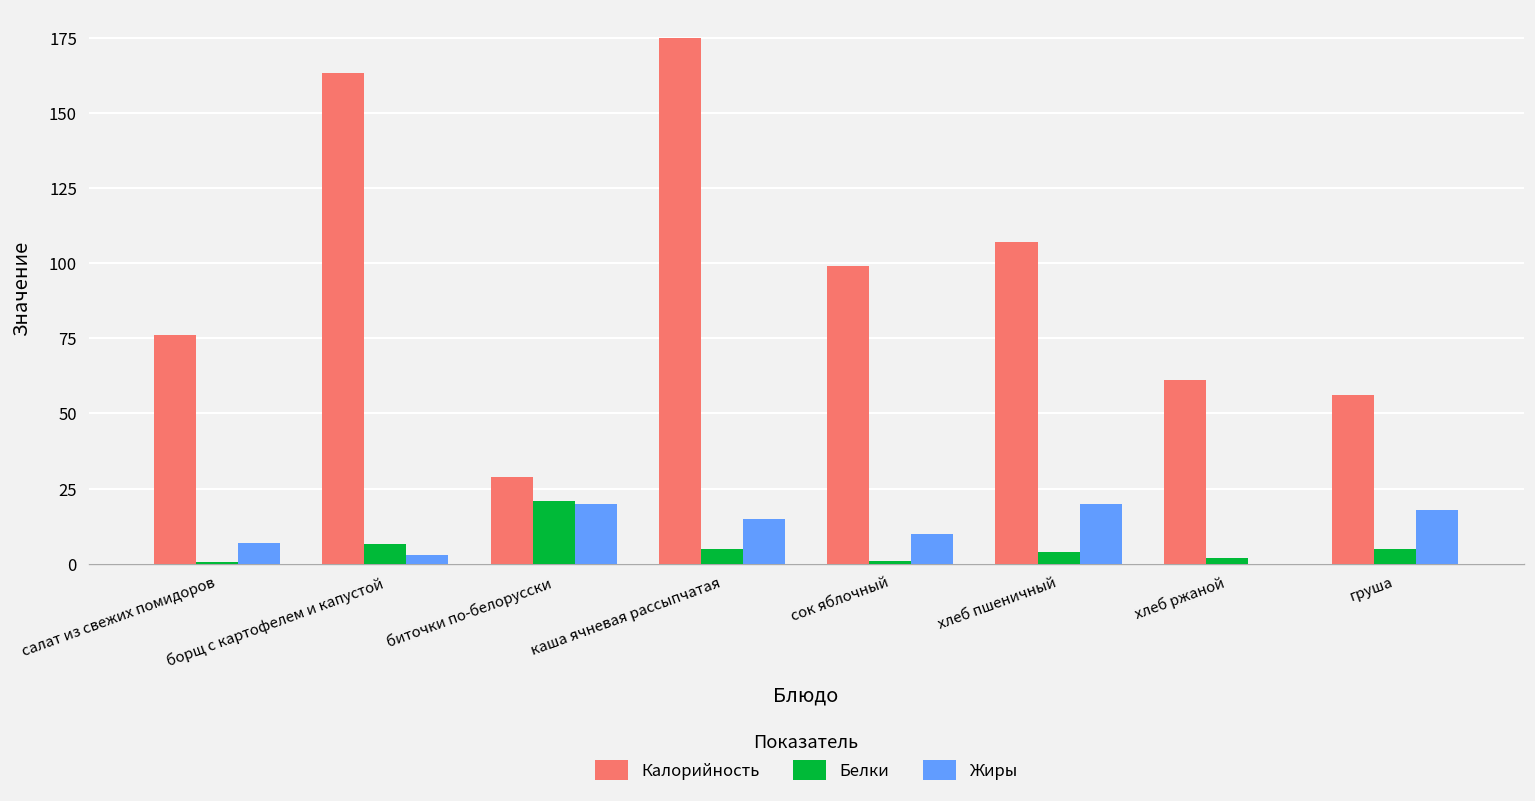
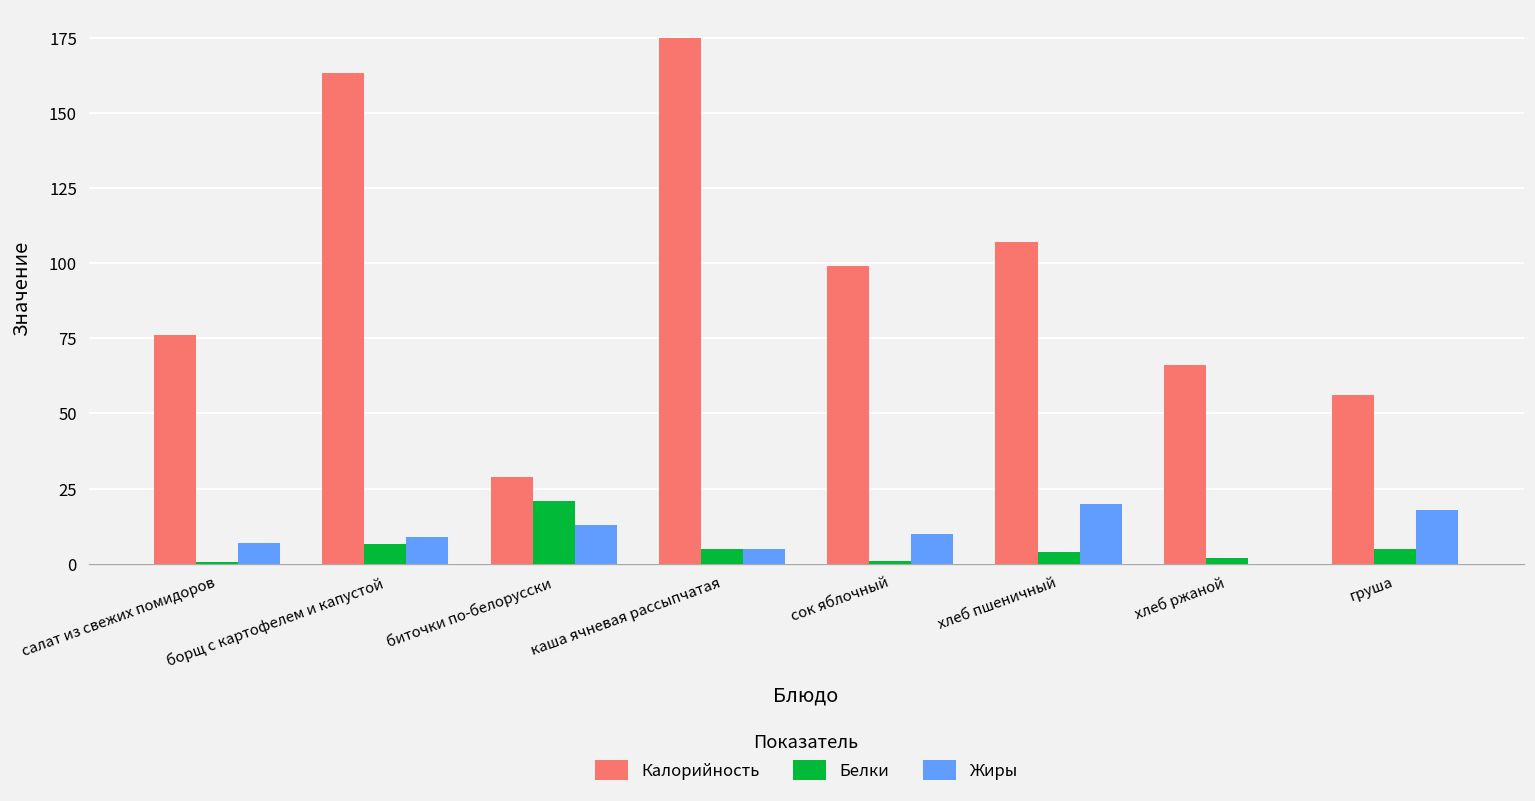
Жиры, борщ с картофелем и капустой: 3 -> 9
Жиры, биточки по-белорусски: 20 -> 13
Жиры, каша ячневая рассыпчатая: 15 -> 5
Калорийность, хлеб ржаной: 61 -> 66
